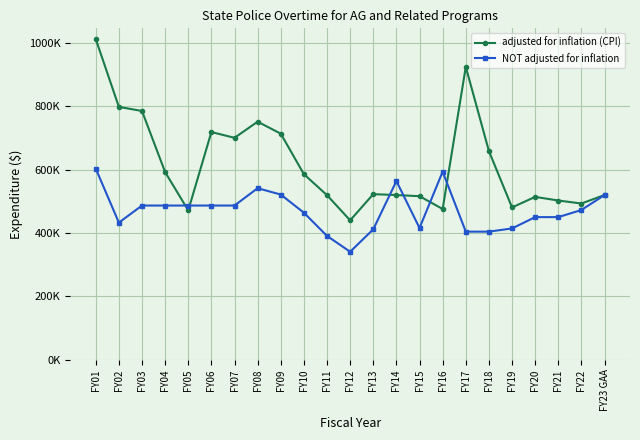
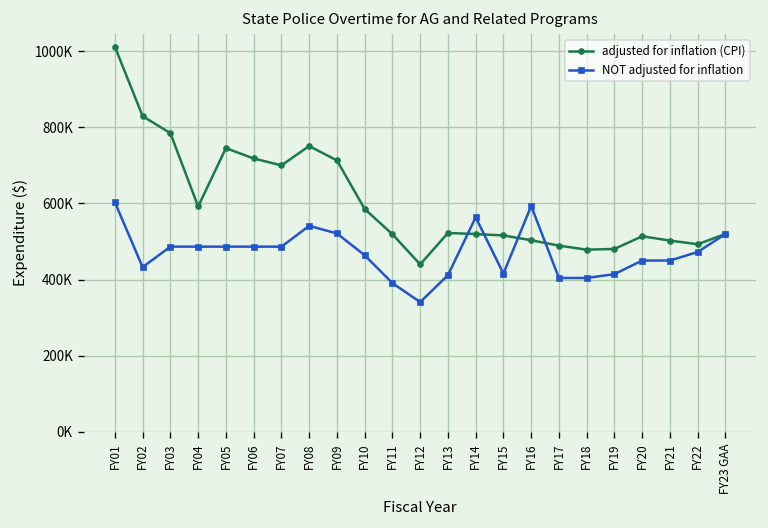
adjusted for inflation (CPI), FY02: 800000 -> 830000
adjusted for inflation (CPI), FY05: 470000 -> 750000
adjusted for inflation (CPI), FY16: 480000 -> 500000
adjusted for inflation (CPI), FY17: 920000 -> 490000
adjusted for inflation (CPI), FY18: 660000 -> 480000
